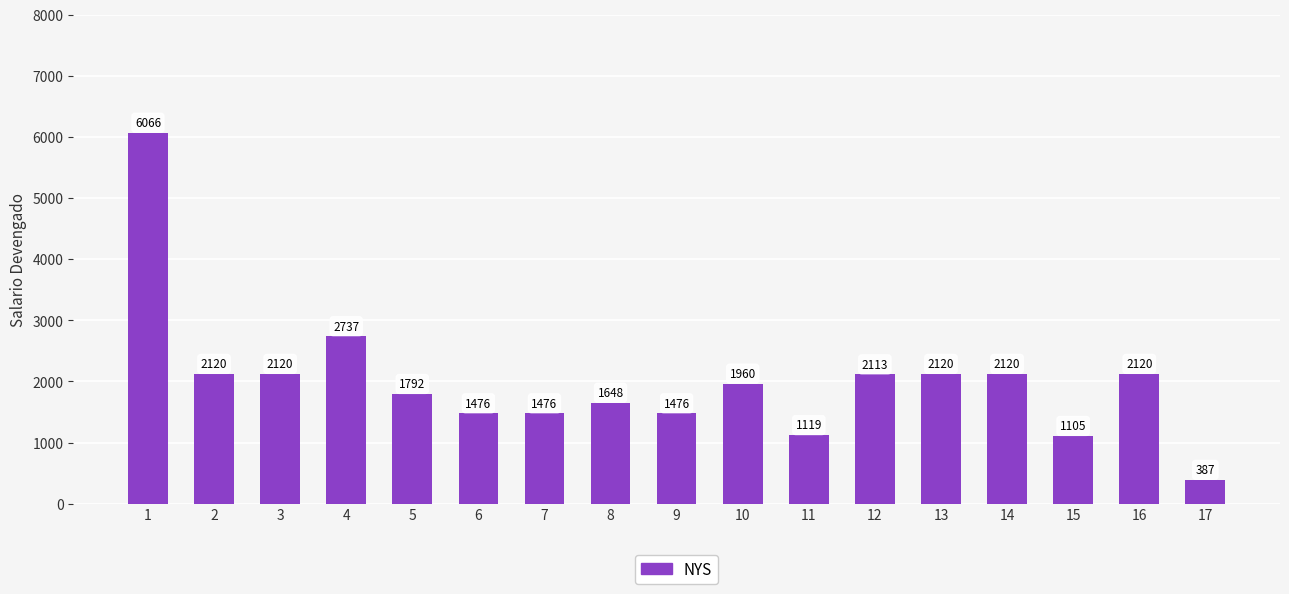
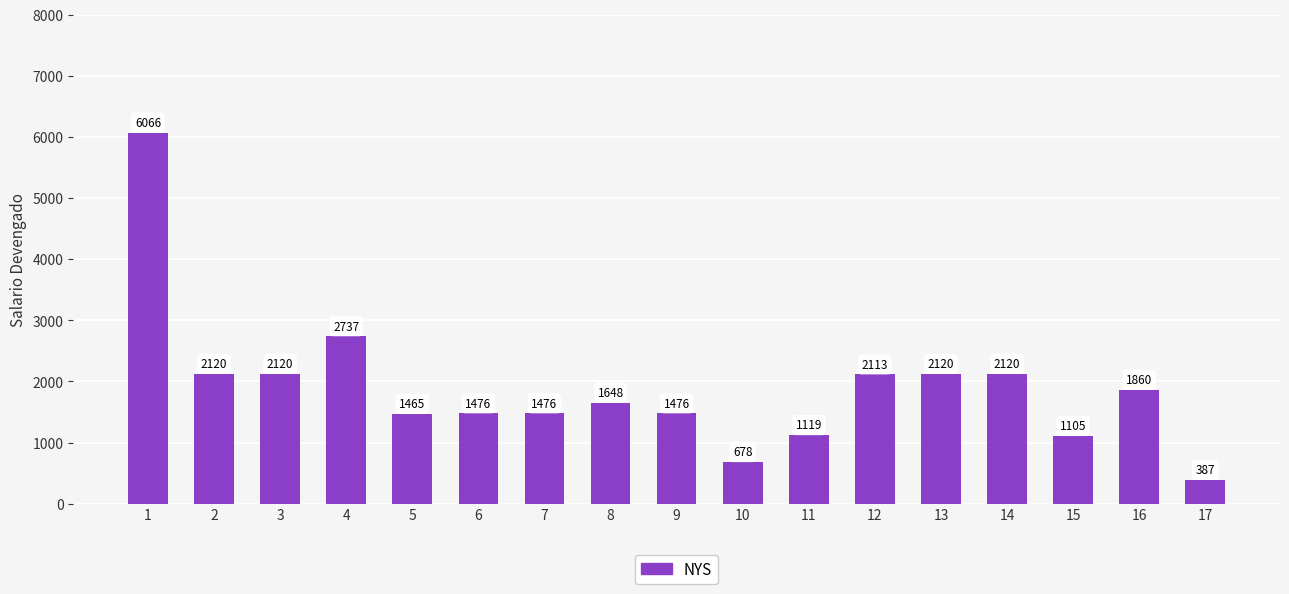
5: 1792 -> 1465
10: 1960 -> 678
16: 2120 -> 1860
